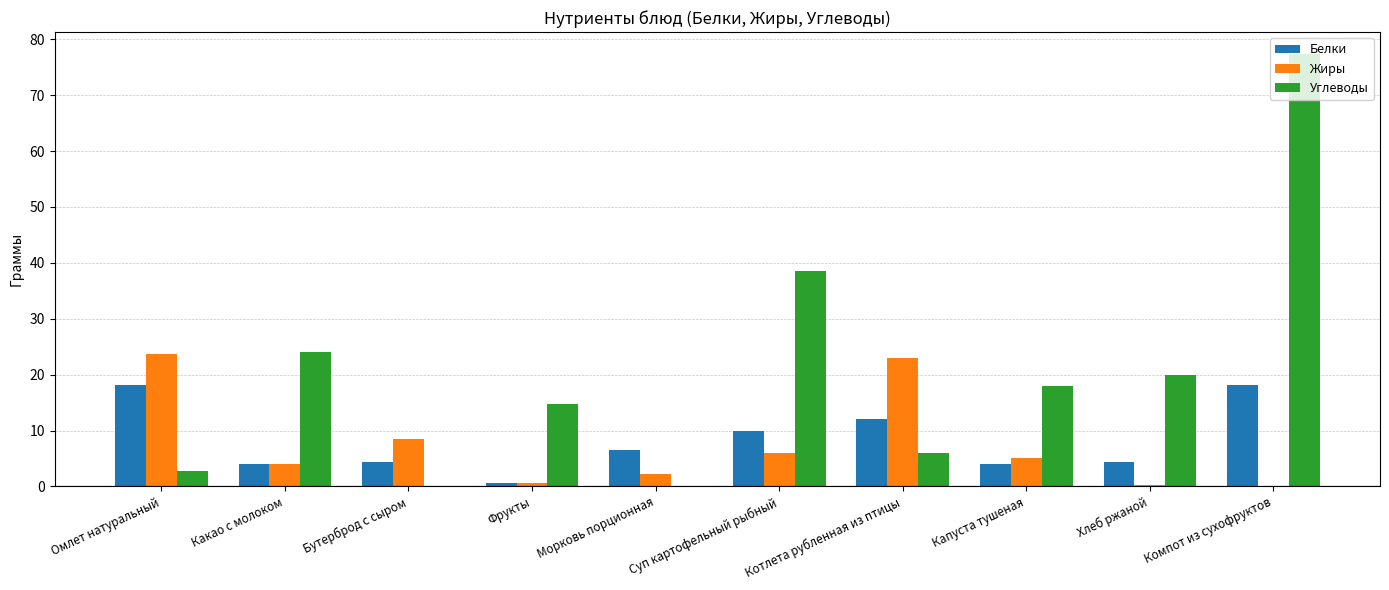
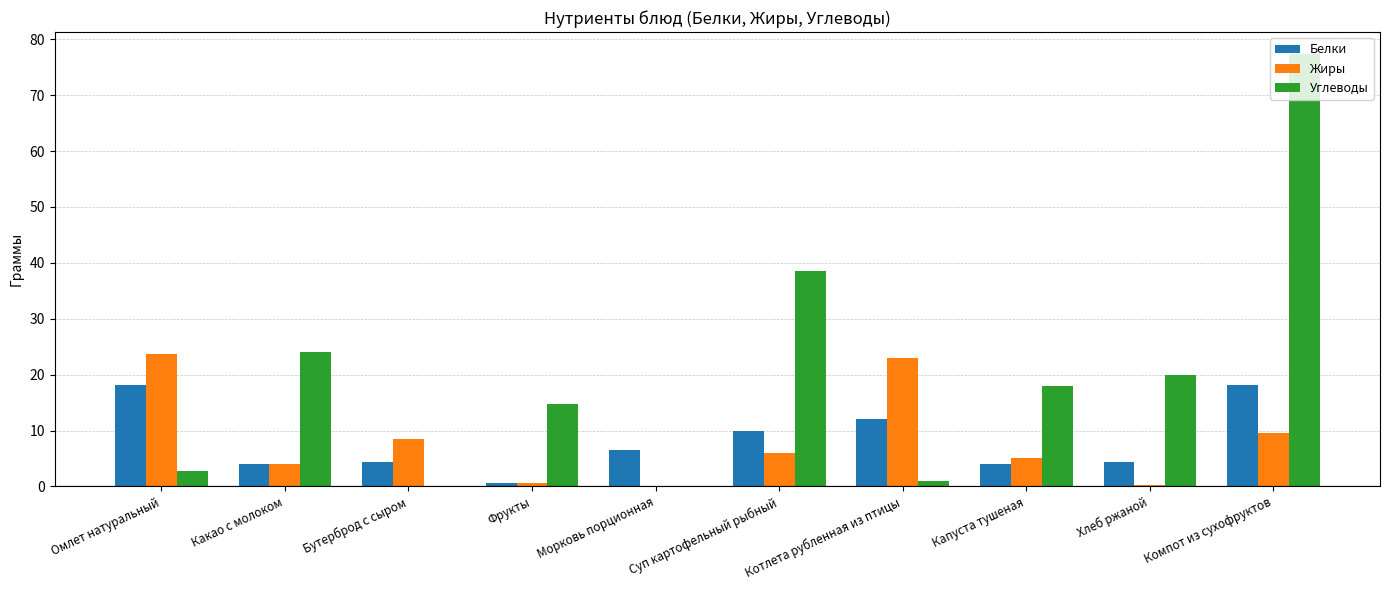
Жиры, Морковь порционная: 2 -> 0
Углеводы, Котлета рубленная из птицы: 6 -> 1
Жиры, Компот из сухофруктов: 0 -> 10
